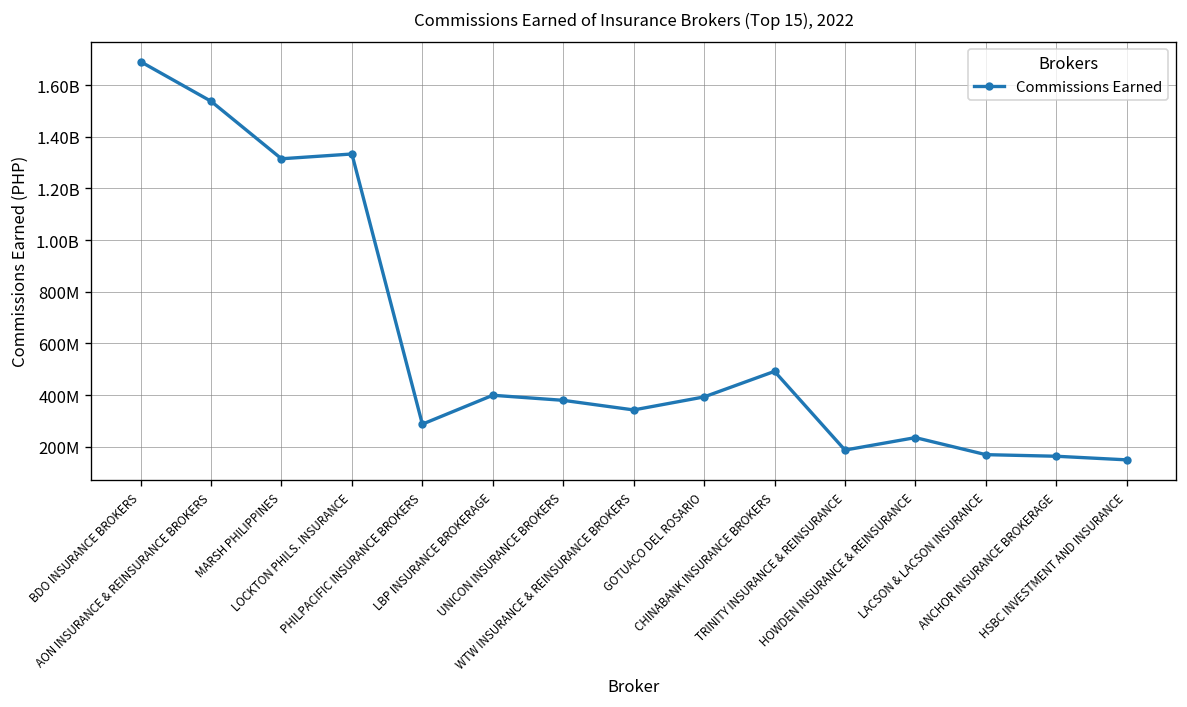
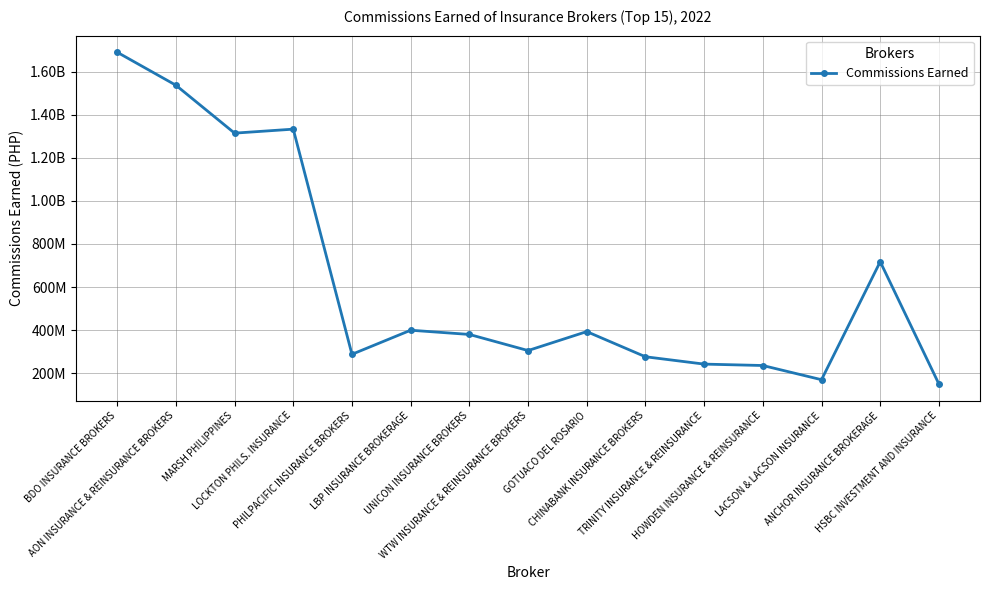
WTW INSURANCE & REINSURANCE BROKERS: 340000000 -> 300000000
CHINABANK INSURANCE BROKERS: 490000000 -> 280000000
TRINITY INSURANCE & REINSURANCE: 190000000 -> 240000000
ANCHOR INSURANCE BROKERAGE: 160000000 -> 720000000
